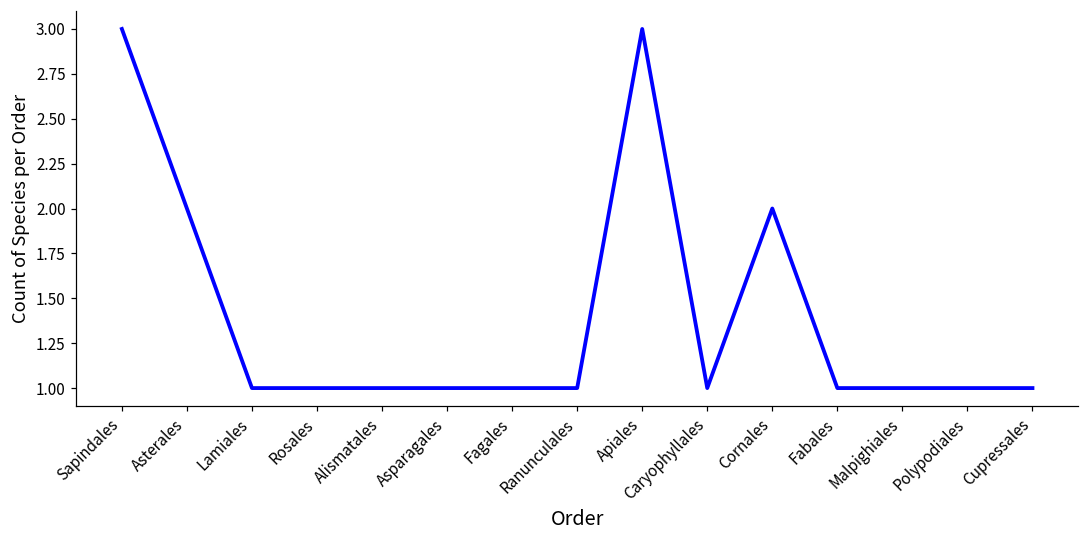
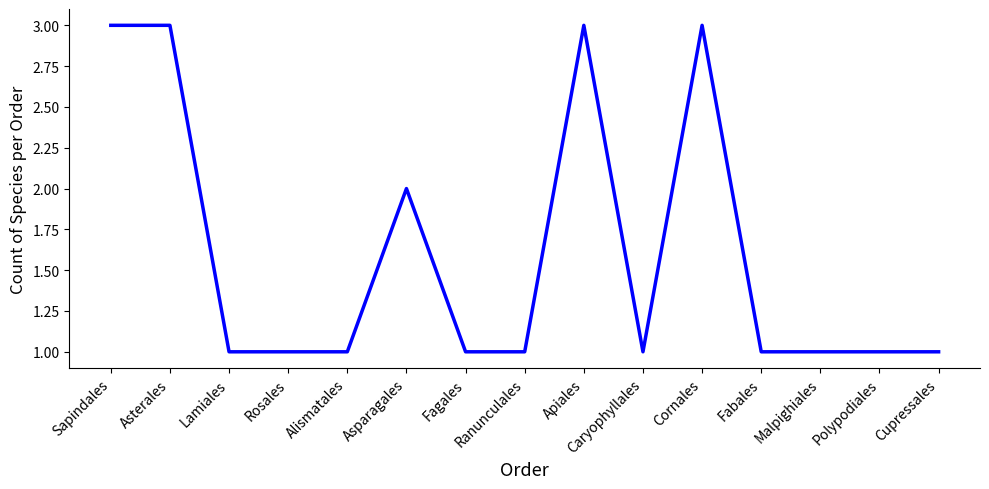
Asterales: 2 -> 3
Asparagales: 1 -> 2
Cornales: 2 -> 3
